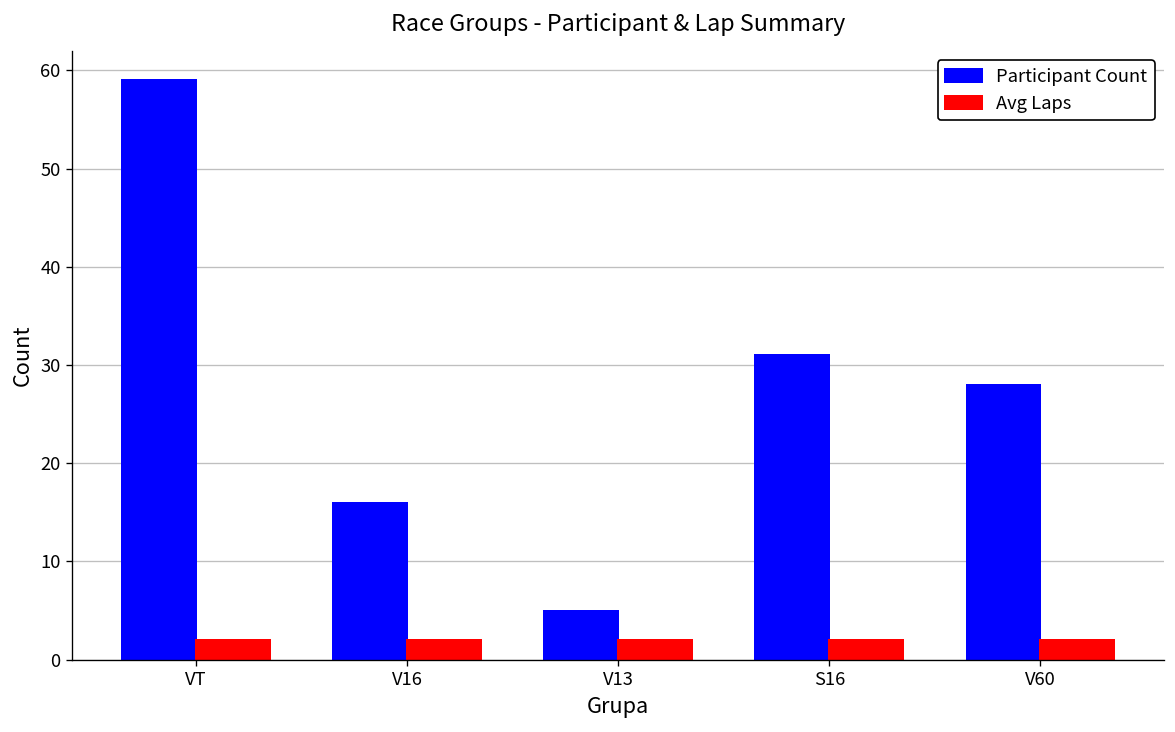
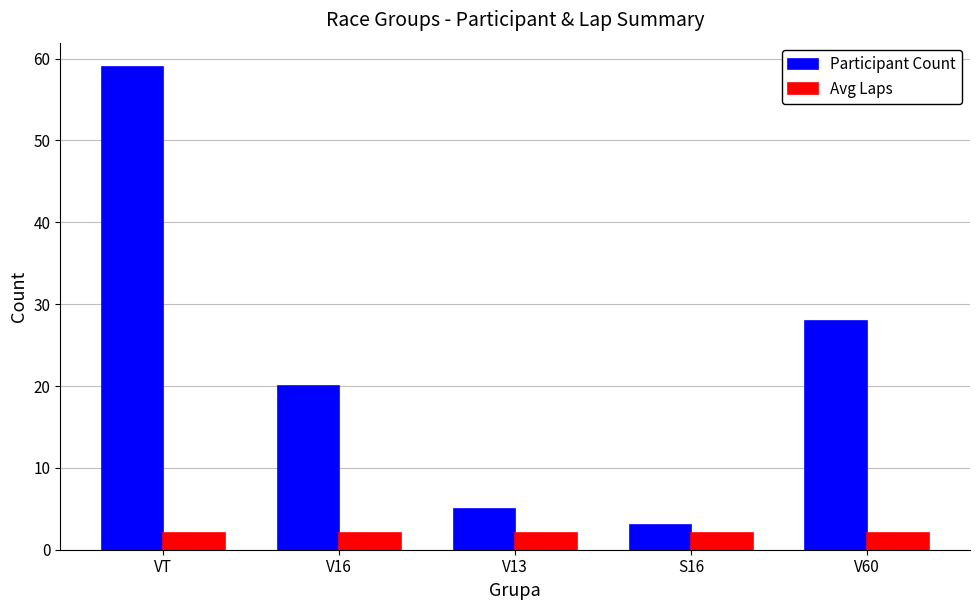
Participant Count, V16: 16 -> 20
Participant Count, S16: 31 -> 3
